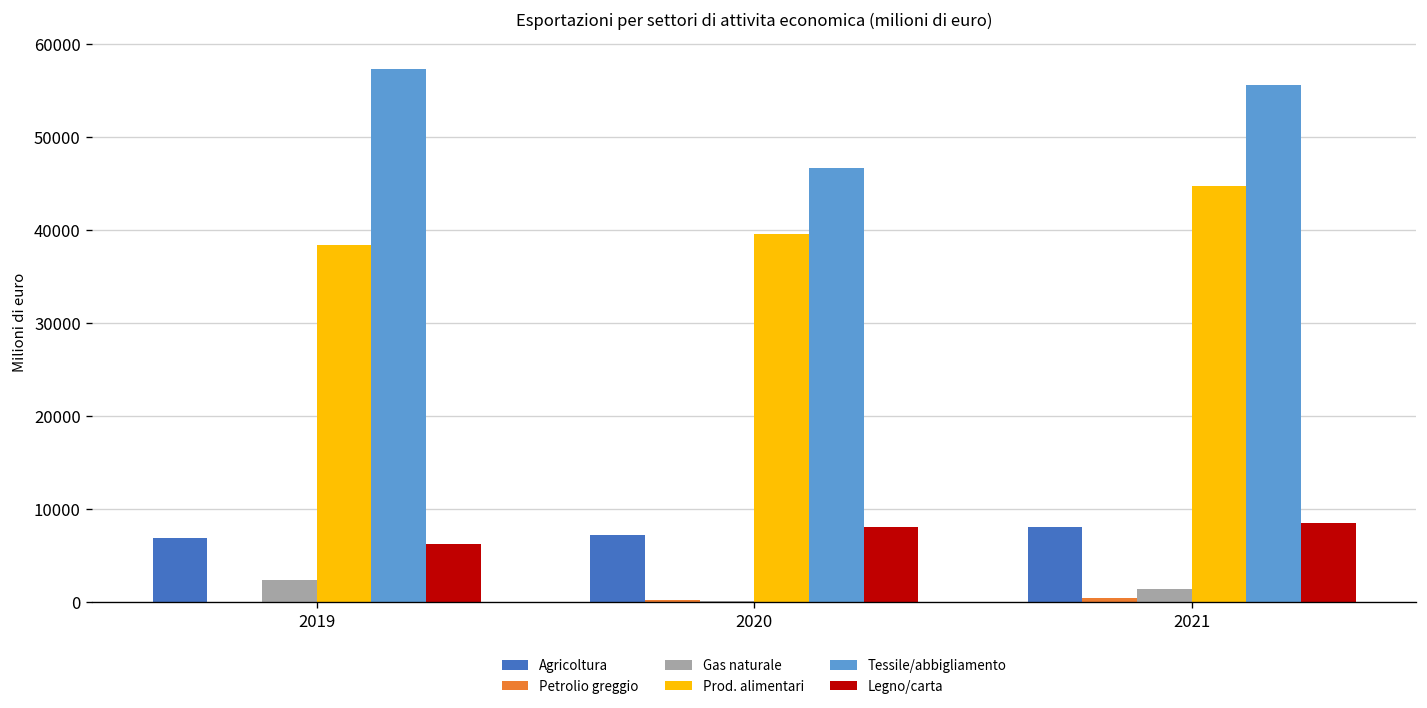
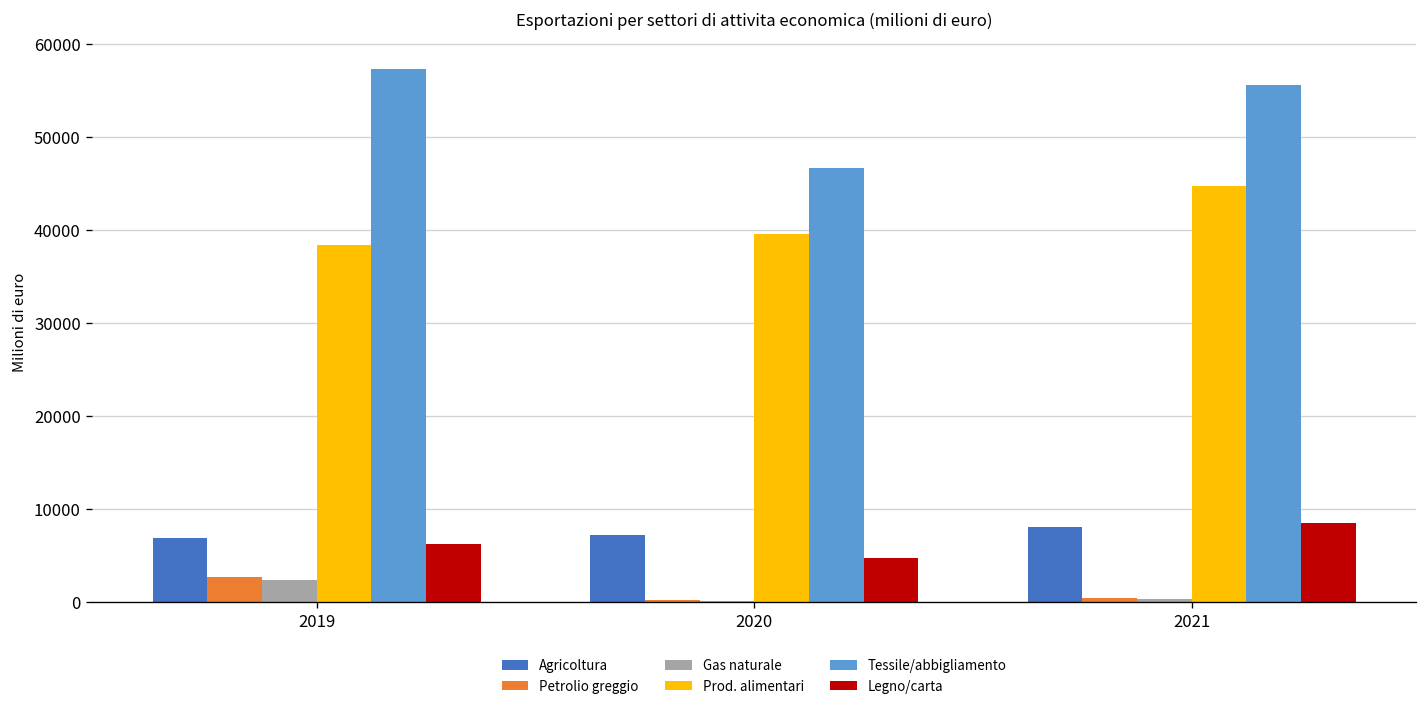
Petrolio greggio, 2019: 0 -> 3000
Legno/carta, 2020: 8000 -> 5000
Gas naturale, 2021: 1000 -> 0
